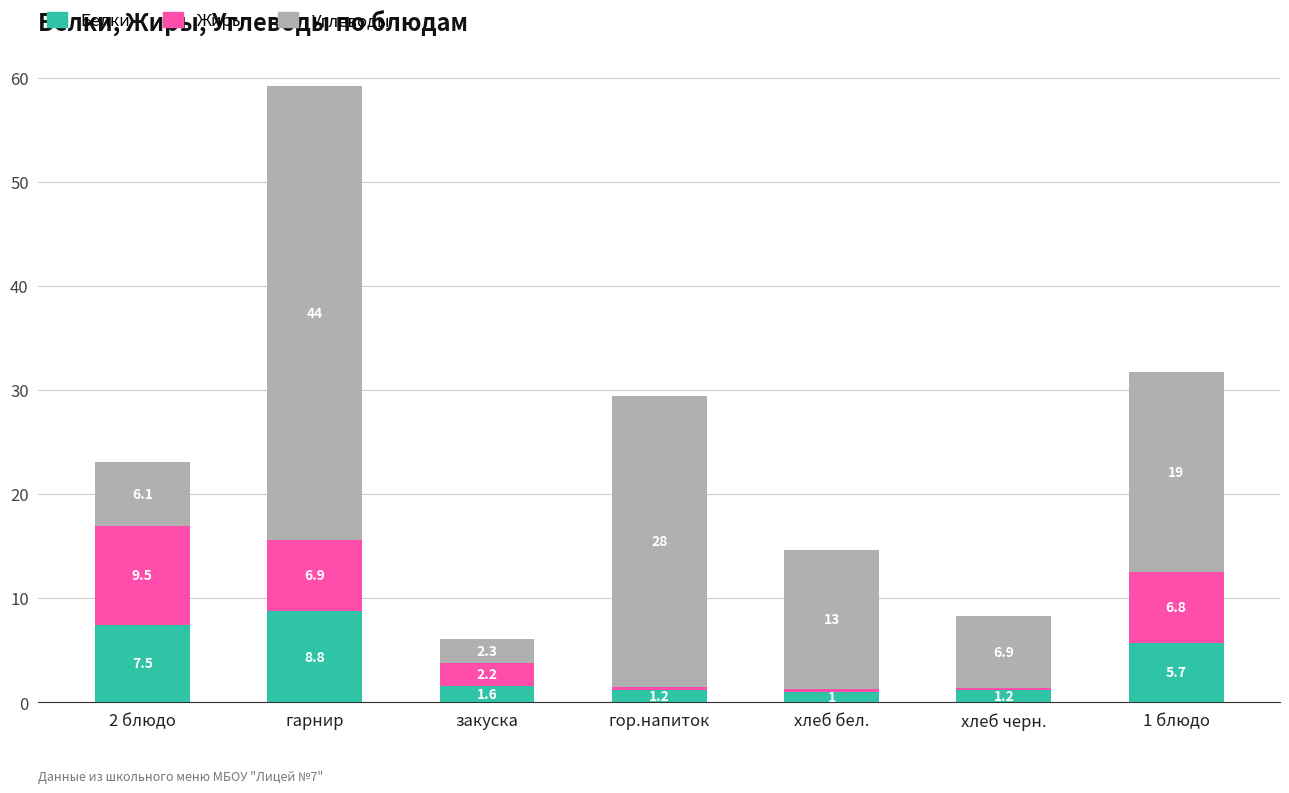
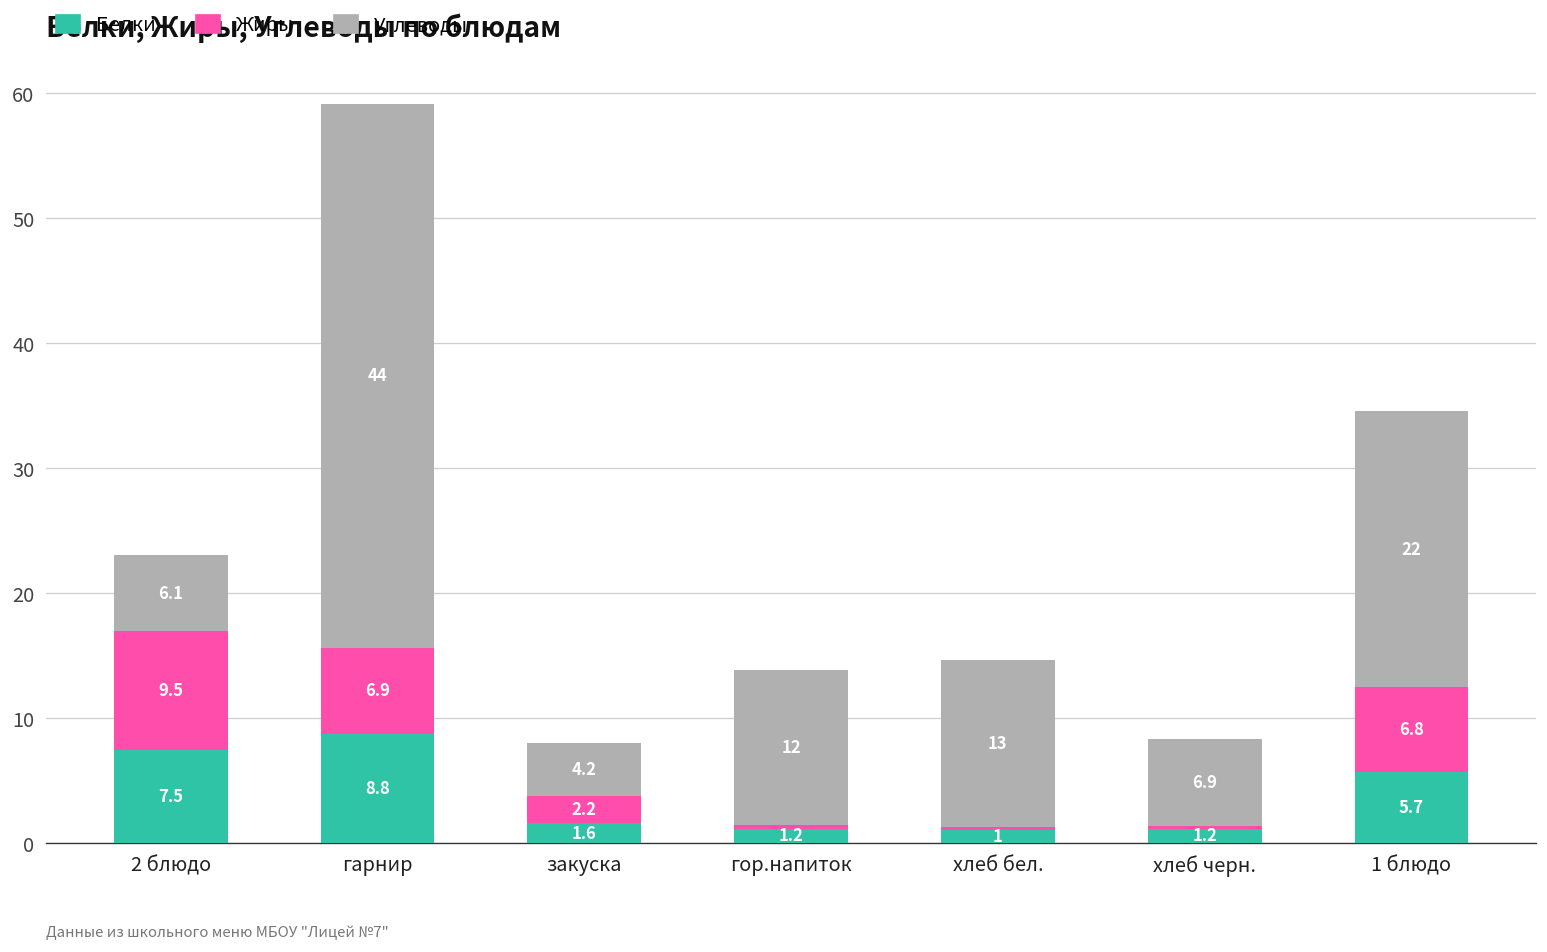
Углеводы, закуска: 2.3 -> 4.2
Углеводы, гор.напиток: 28 -> 12
Углеводы, 1 блюдо: 19 -> 22
